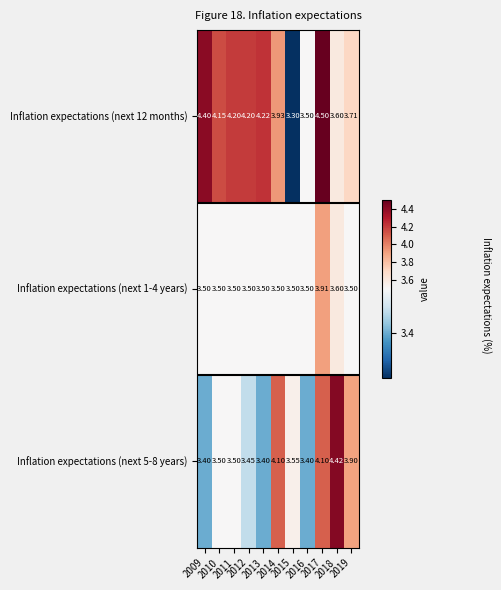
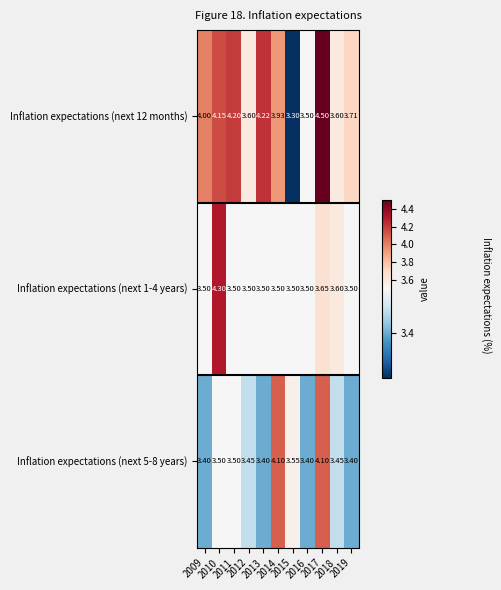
Inflation expectations (next 12 months), 2009: 4.40 -> 4.00
Inflation expectations (next 12 months), 2012: 4.20 -> 3.60
Inflation expectations (next 1-4 years), 2010: 3.50 -> 4.30
Inflation expectations (next 1-4 years), 2017: 3.91 -> 3.65
Inflation expectations (next 5-8 years), 2018: 4.42 -> 3.45
Inflation expectations (next 5-8 years), 2019: 3.90 -> 3.40
